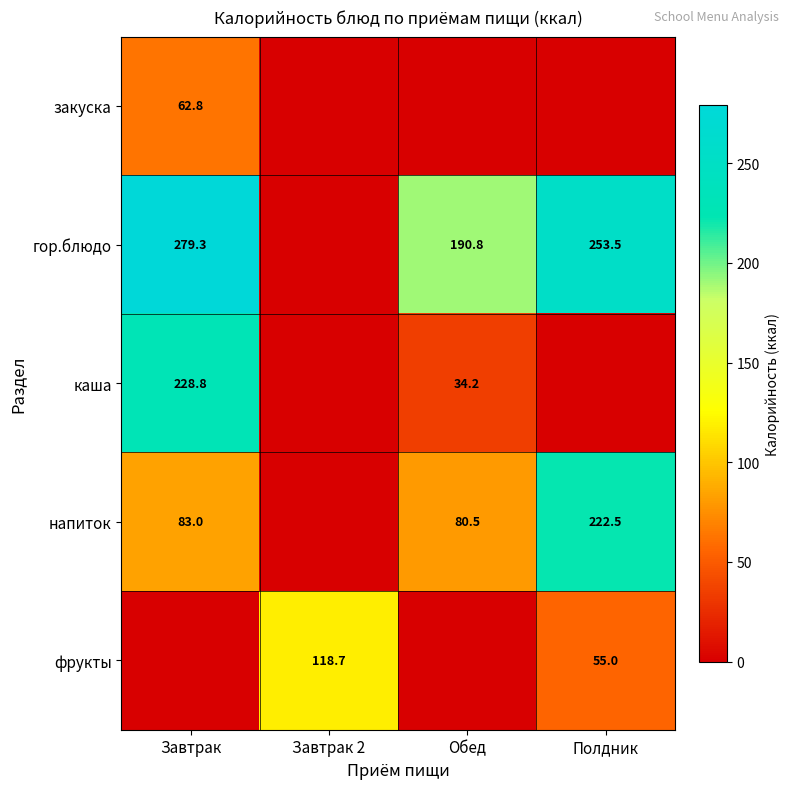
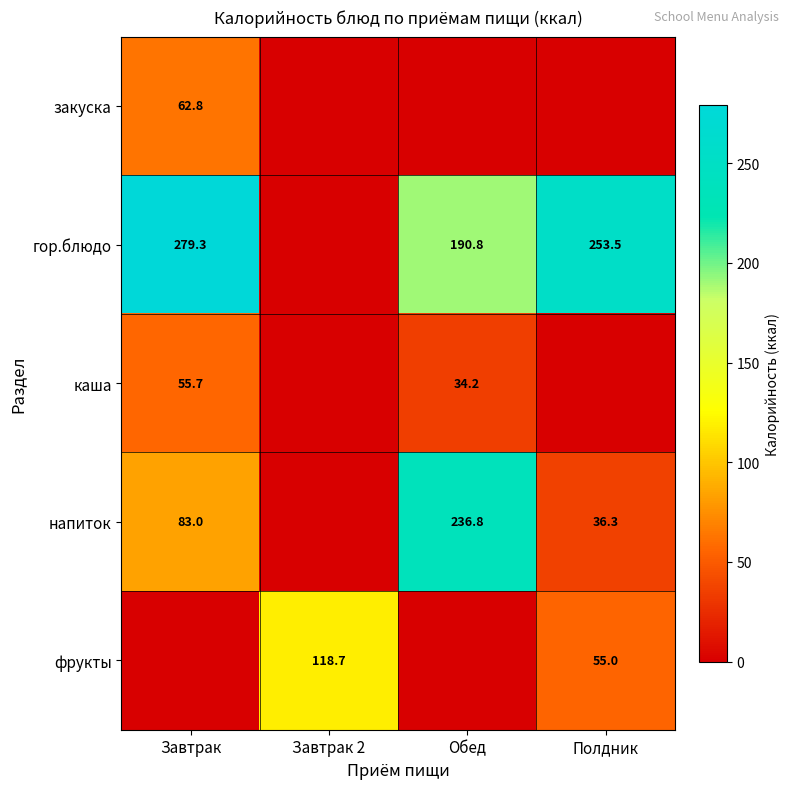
каша, Завтрак: 228.8 -> 55.7
напиток, Обед: 80.5 -> 236.8
напиток, Полдник: 222.5 -> 36.3
